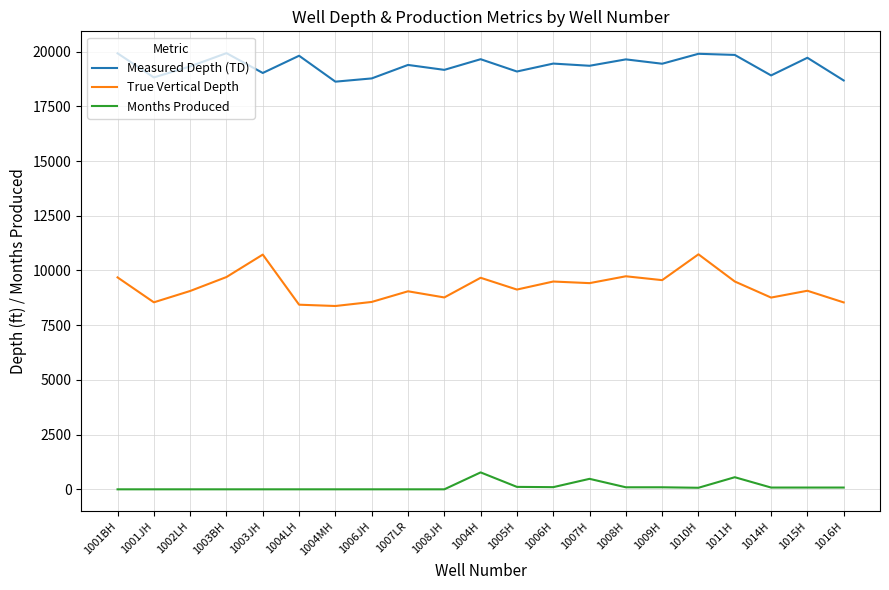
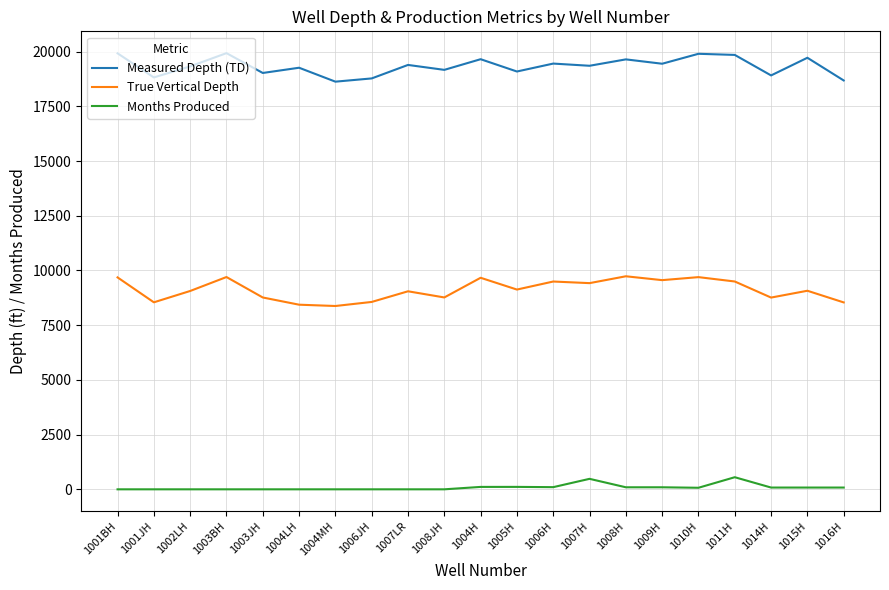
True Vertical Depth, 1003JH: 10700 -> 8800
Measured Depth (TD), 1004LH: 19800 -> 19300
Months Produced, 1004H: 800 -> 100
True Vertical Depth, 1010H: 10700 -> 9700
